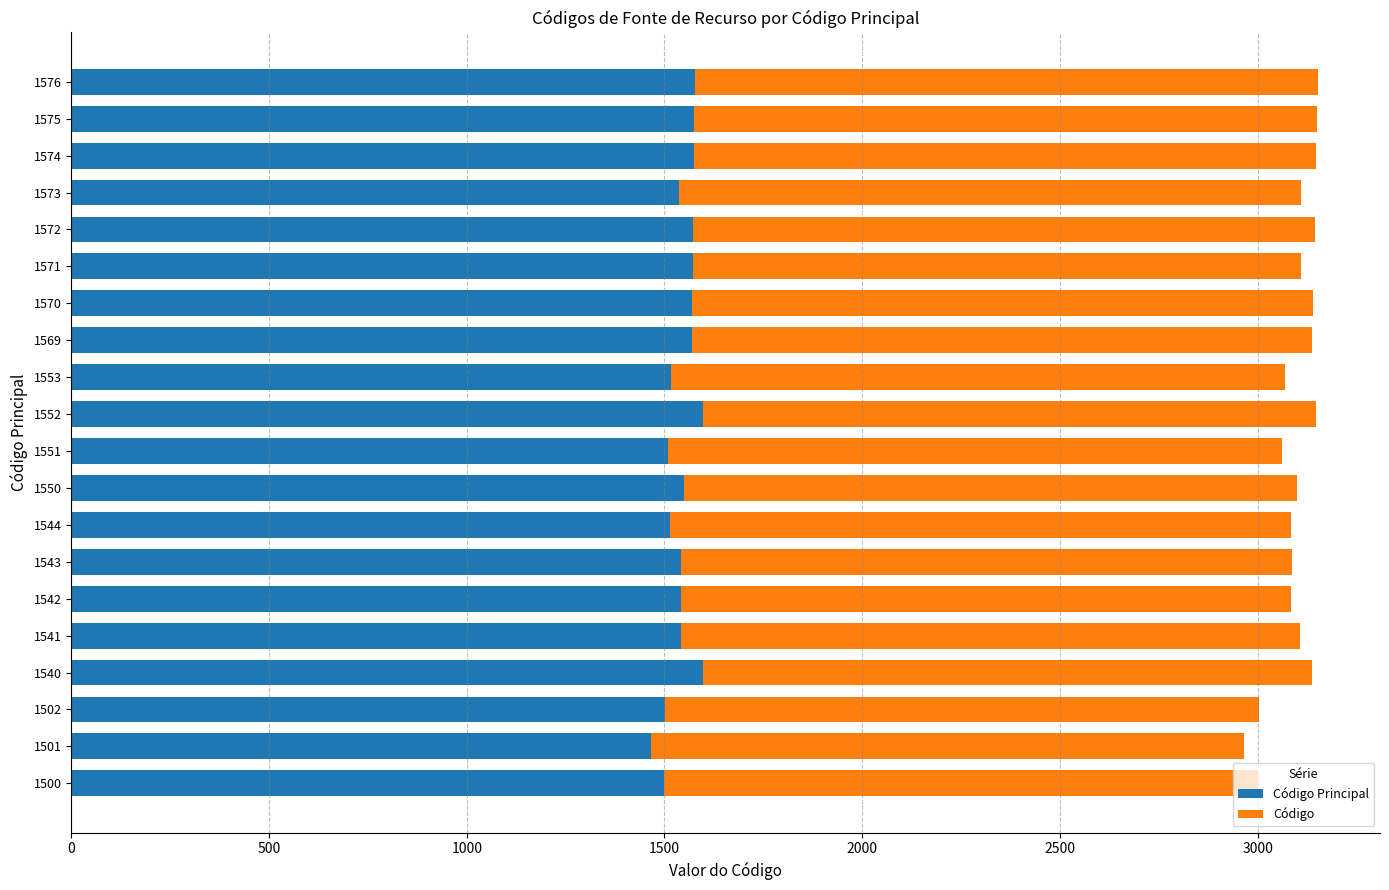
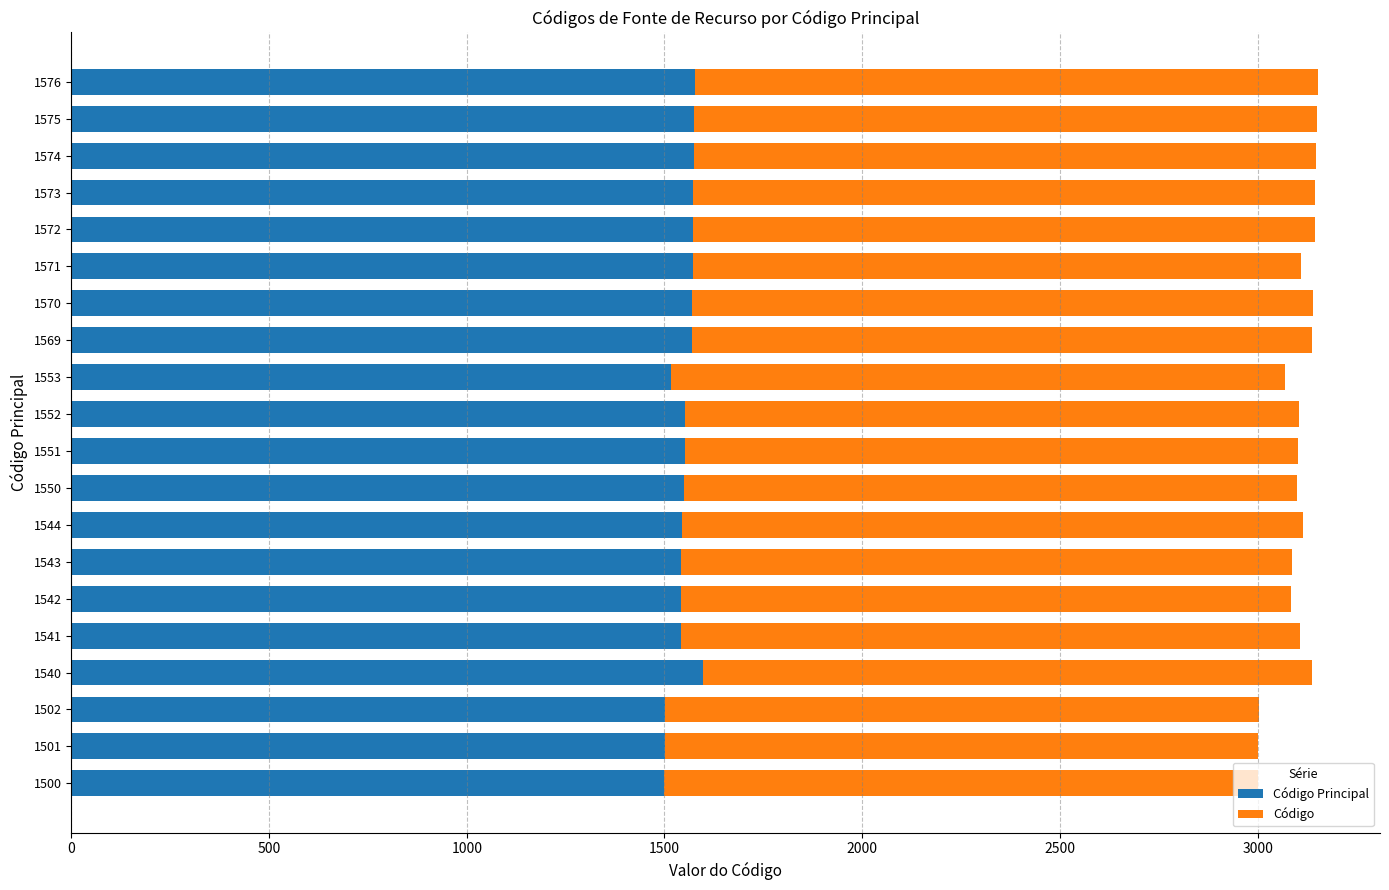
Código Principal, 1573: 1540 -> 1570
Código Principal, 1552: 1600 -> 1550
Código Principal, 1551: 1510 -> 1550
Código Principal, 1544: 1510 -> 1540
Código Principal, 1501: 1470 -> 1500
